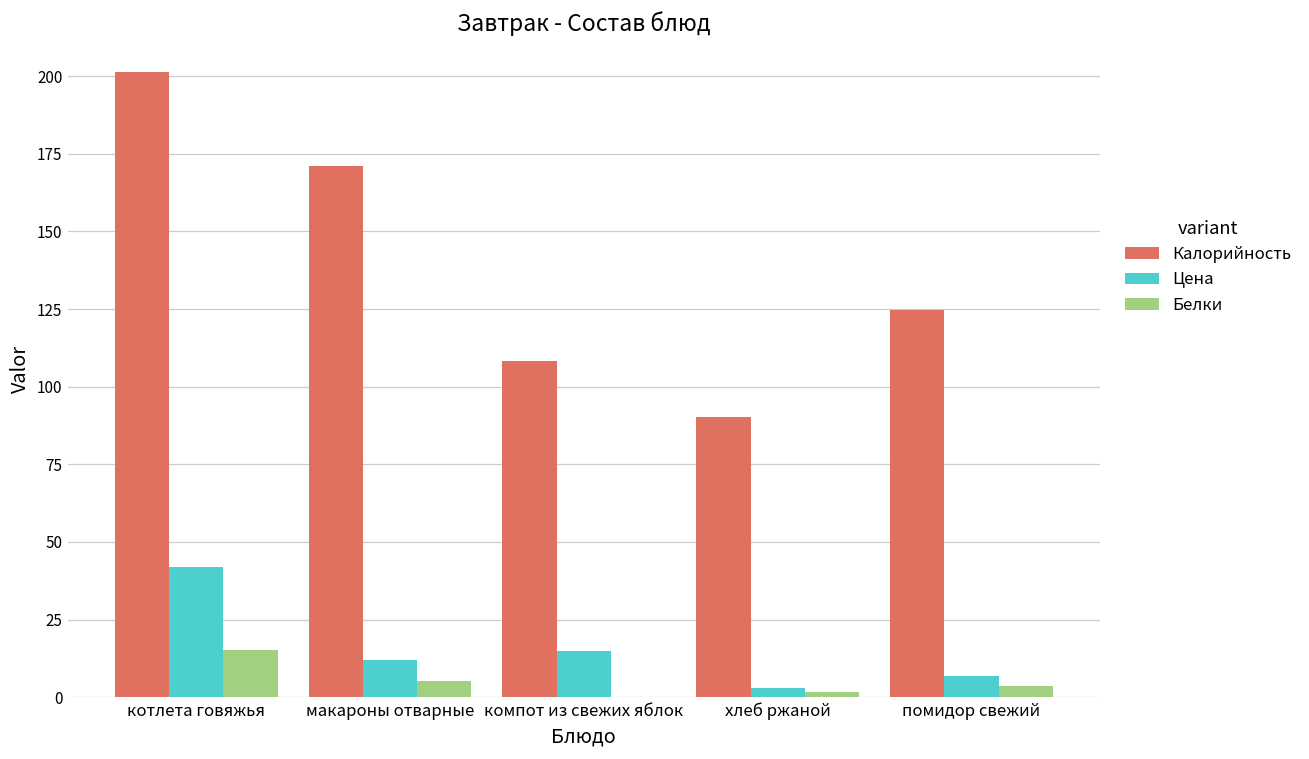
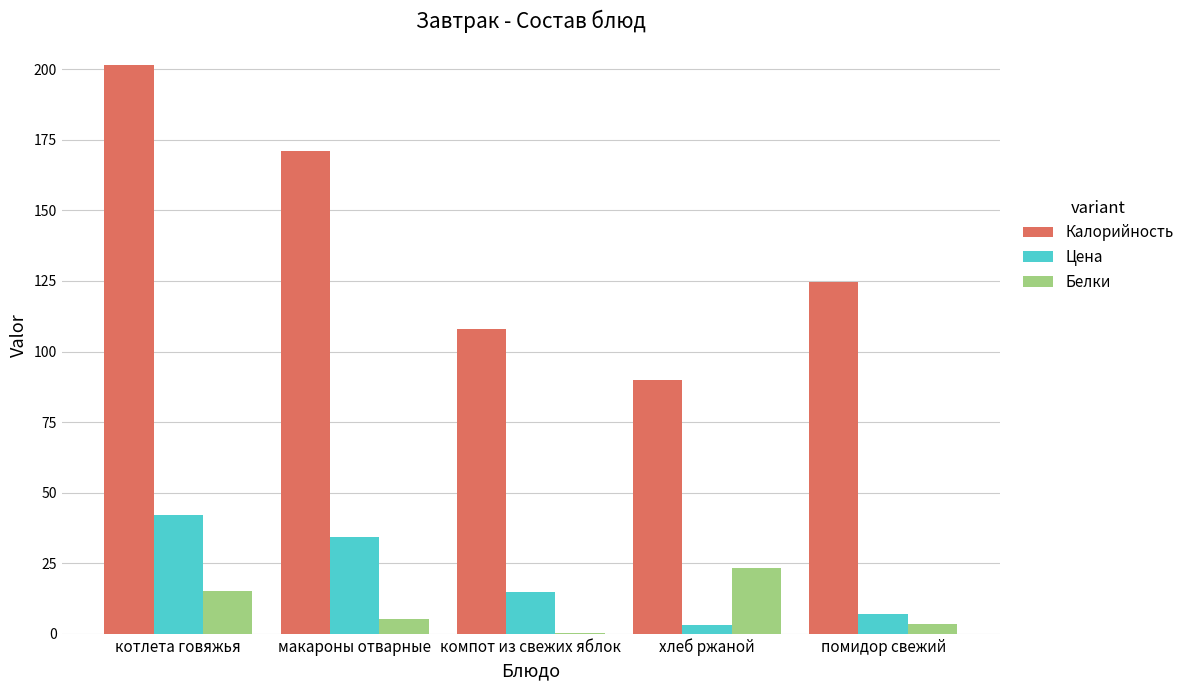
Цена, макароны отварные: 12 -> 34
Белки, хлеб ржаной: 2 -> 23
